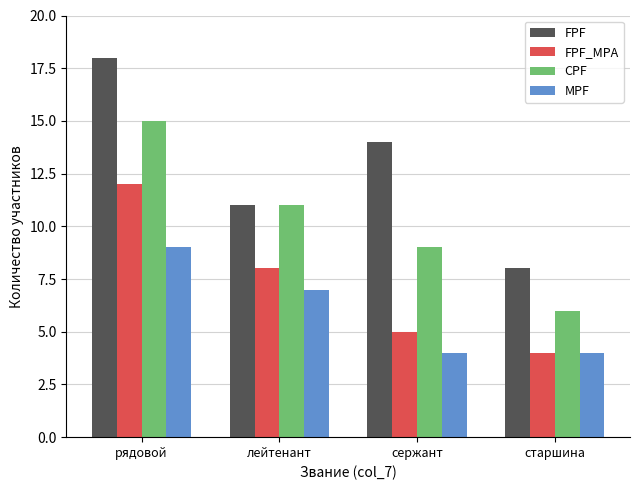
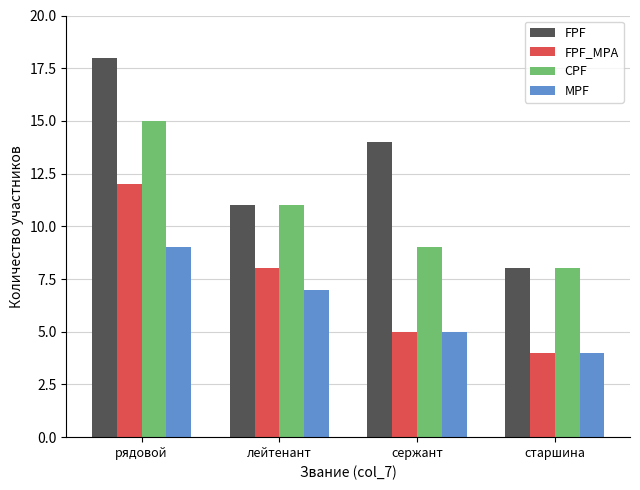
MPF, сержант: 4 -> 5
CPF, старшина: 6 -> 8
